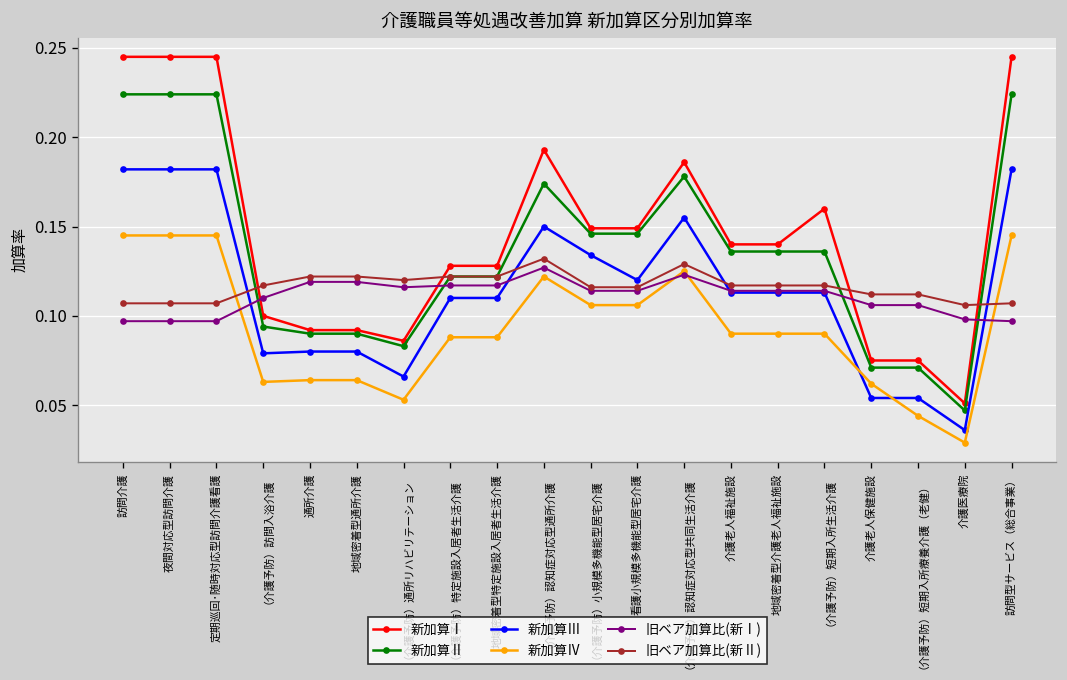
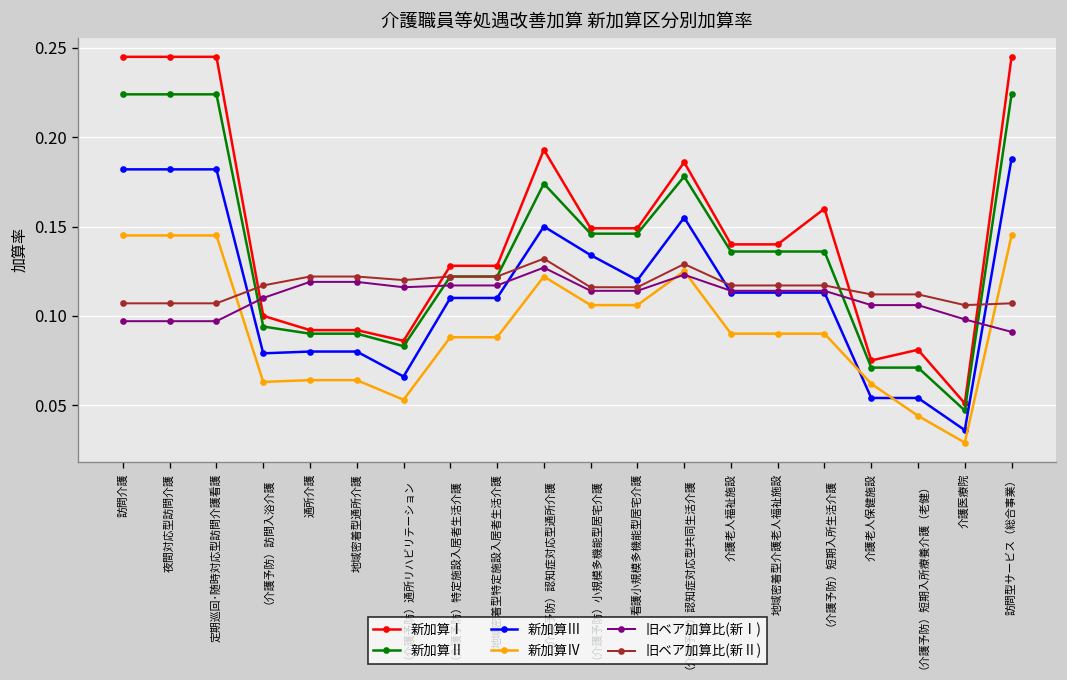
新加算Ⅰ, （介護予防）短期入所療養介護（老健）: 0.075 -> 0.081
新加算Ⅲ, 訪問型サービス（総合事業）: 0.182 -> 0.188
旧ベア加算比(新Ⅰ), 訪問型サービス（総合事業）: 0.097 -> 0.091
